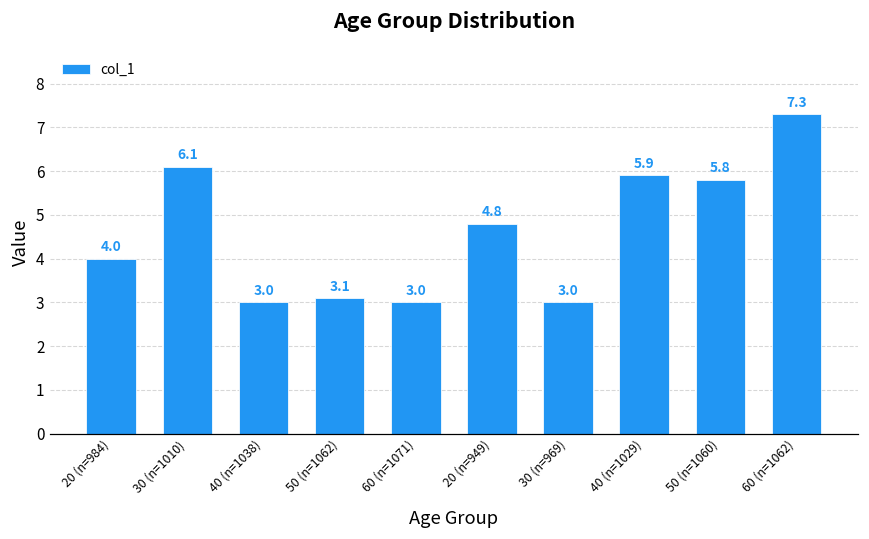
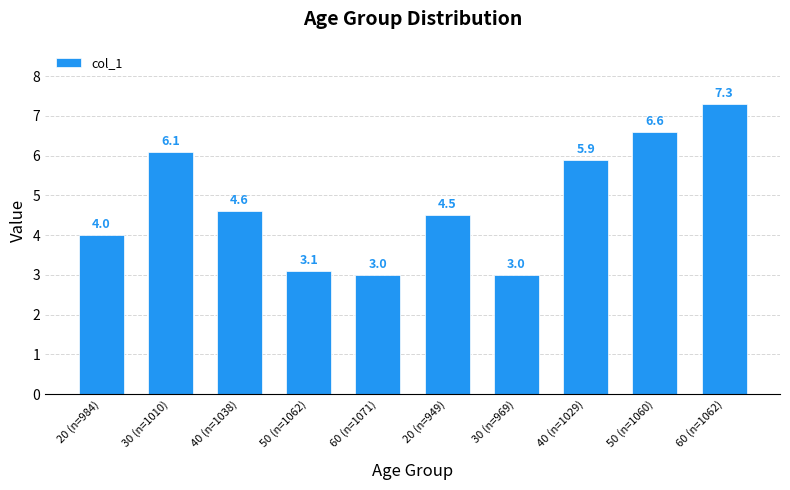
40 (n=1038): 3.0 -> 4.6
20 (n=949): 4.8 -> 4.5
50 (n=1060): 5.8 -> 6.6
